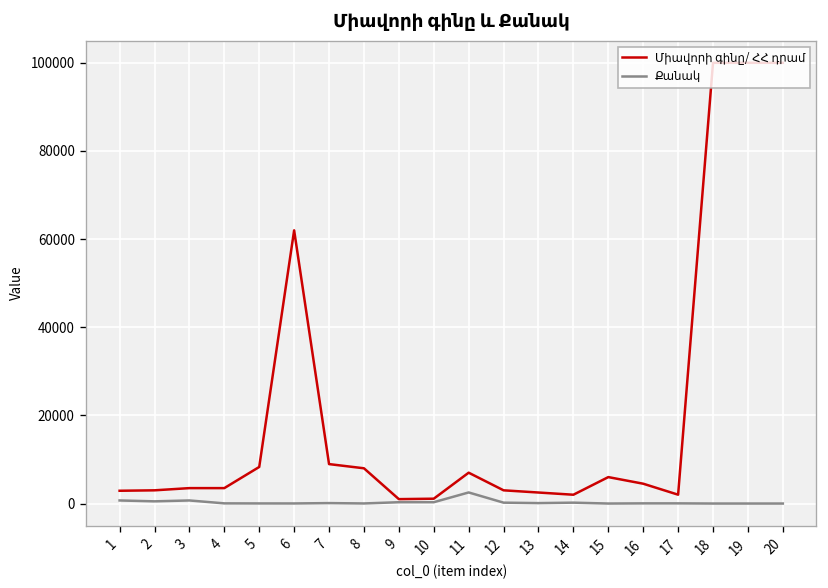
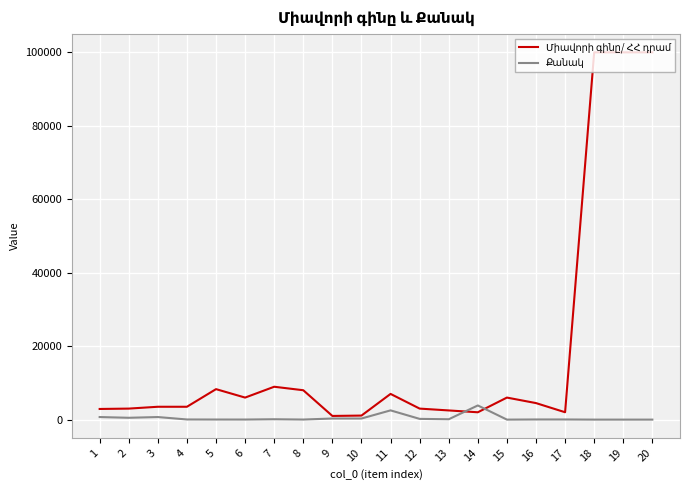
Միավորի գինը/ ՀՀ դրամ, 6: 62000 -> 6000
Քանակ, 14: 0 -> 4000
